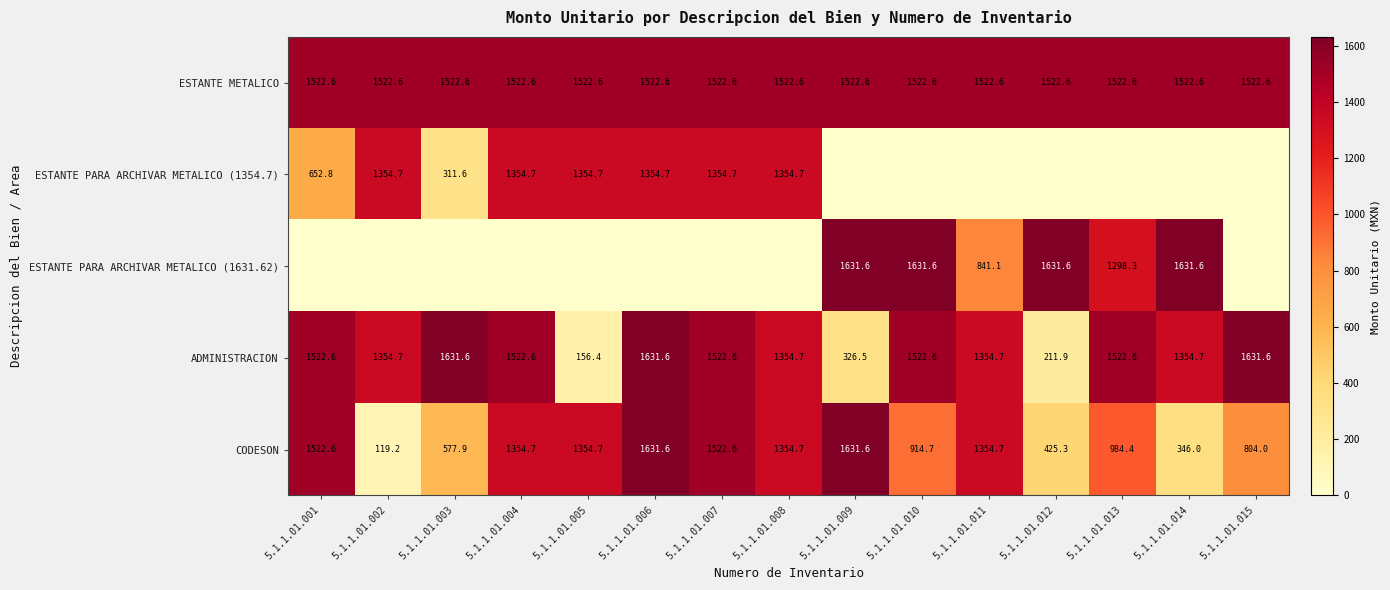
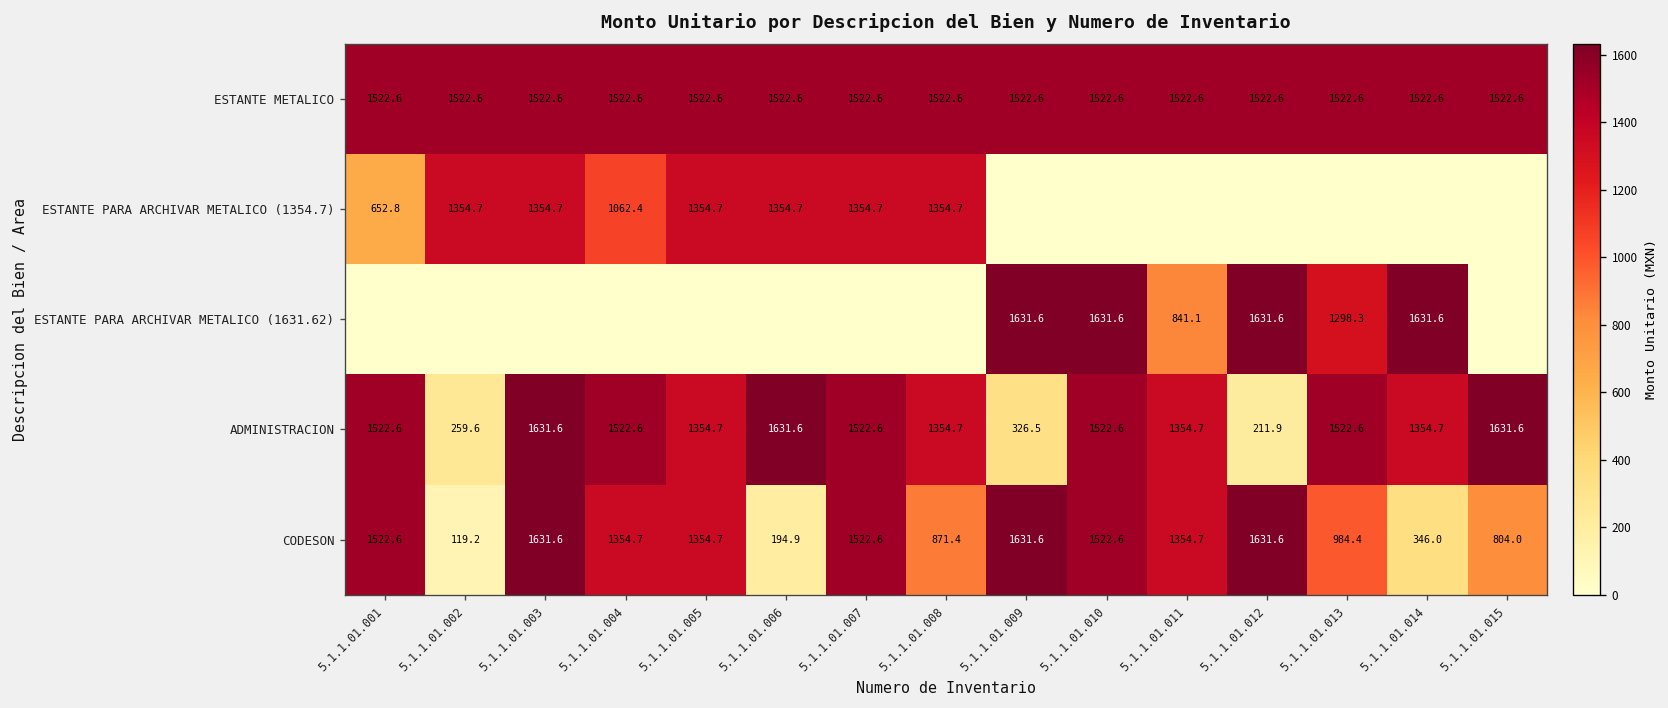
ESTANTE PARA ARCHIVAR METALICO (1354.7), 5.1.1.01.003: 311.6 -> 1354.7
ESTANTE PARA ARCHIVAR METALICO (1354.7), 5.1.1.01.004: 1354.7 -> 1062.4
ADMINISTRACION, 5.1.1.01.002: 1354.7 -> 259.6
ADMINISTRACION, 5.1.1.01.005: 156.4 -> 1354.7
CODESON, 5.1.1.01.003: 577.9 -> 1631.6
CODESON, 5.1.1.01.006: 1631.6 -> 194.9
CODESON, 5.1.1.01.008: 1354.7 -> 871.4
CODESON, 5.1.1.01.010: 914.7 -> 1522.6
CODESON, 5.1.1.01.012: 425.3 -> 1631.6
